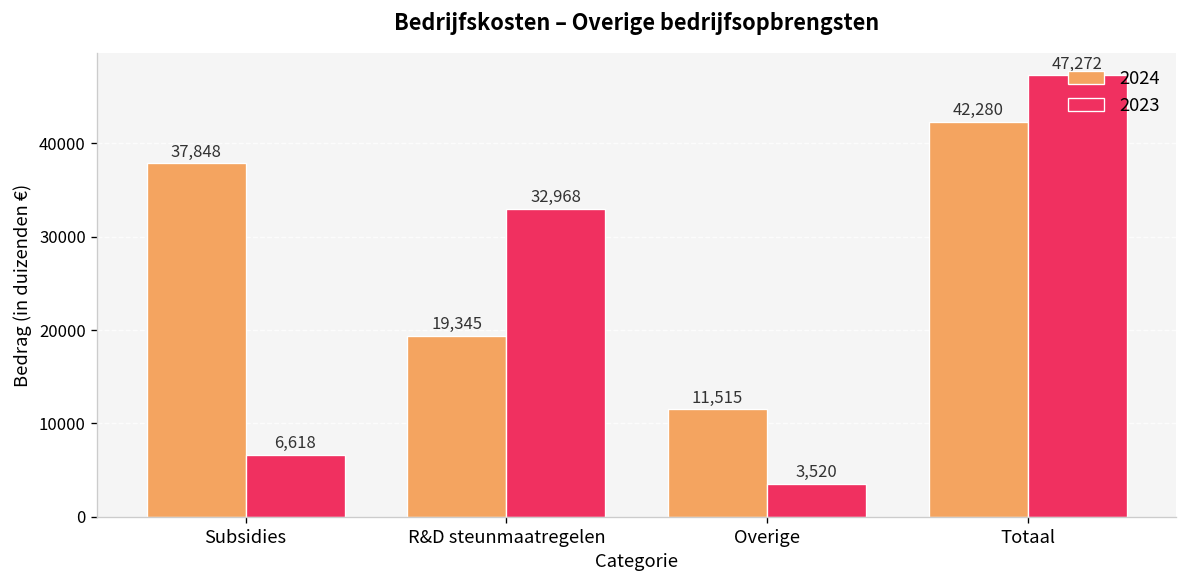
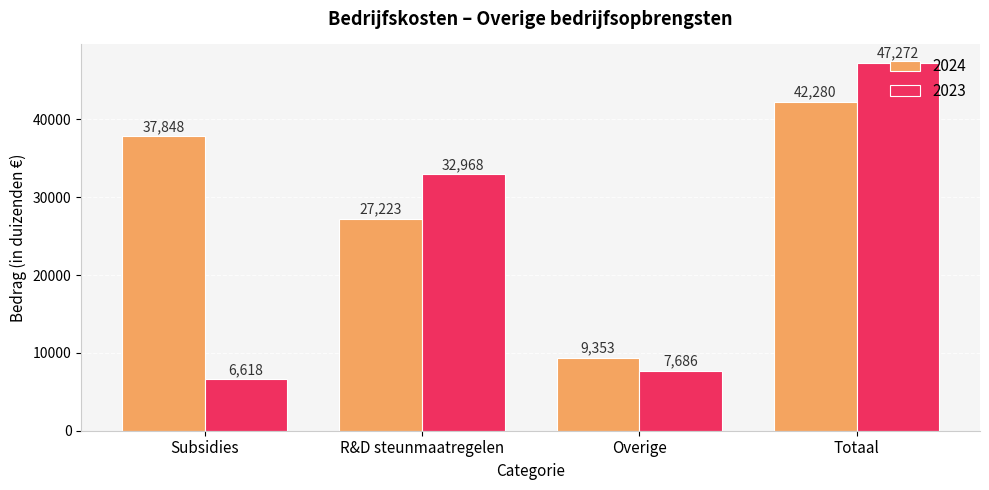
2024, R&D steunmaatregelen: 19,345 -> 27,223
2024, Overige: 11,515 -> 9,353
2023, Overige: 3,520 -> 7,686
